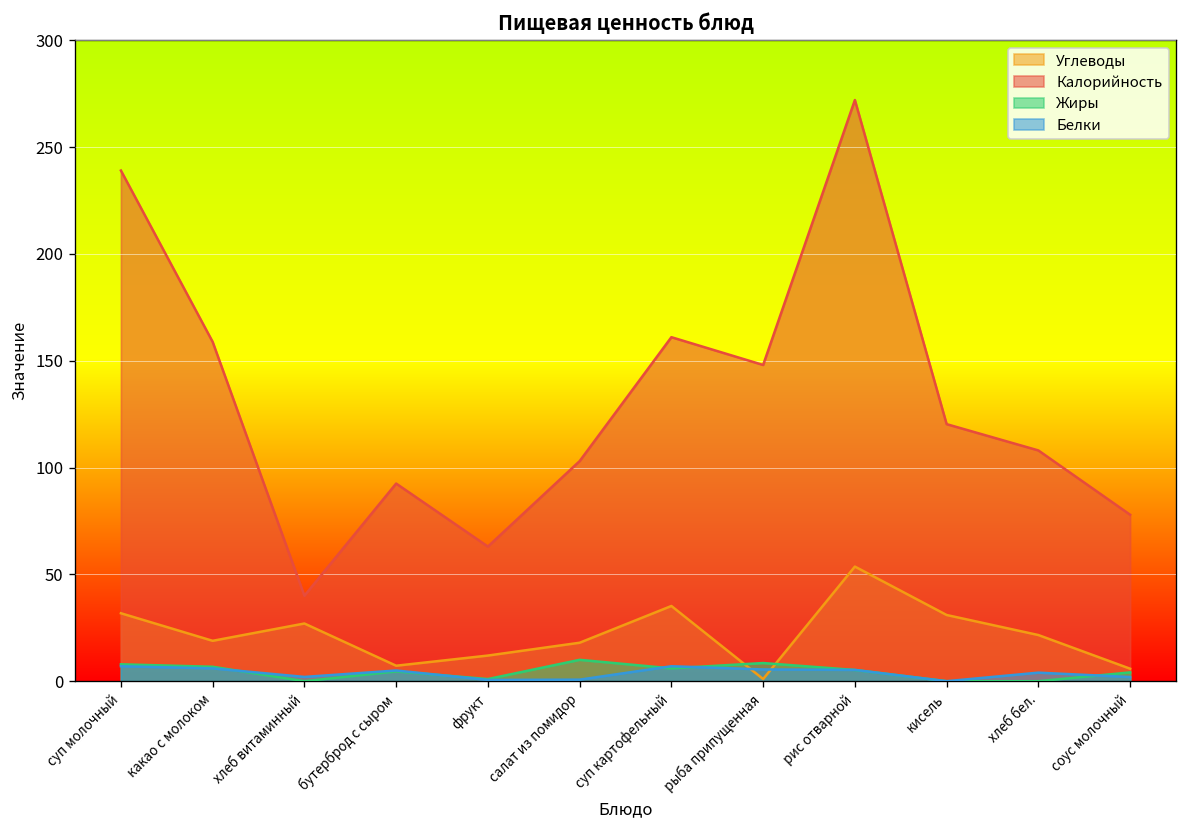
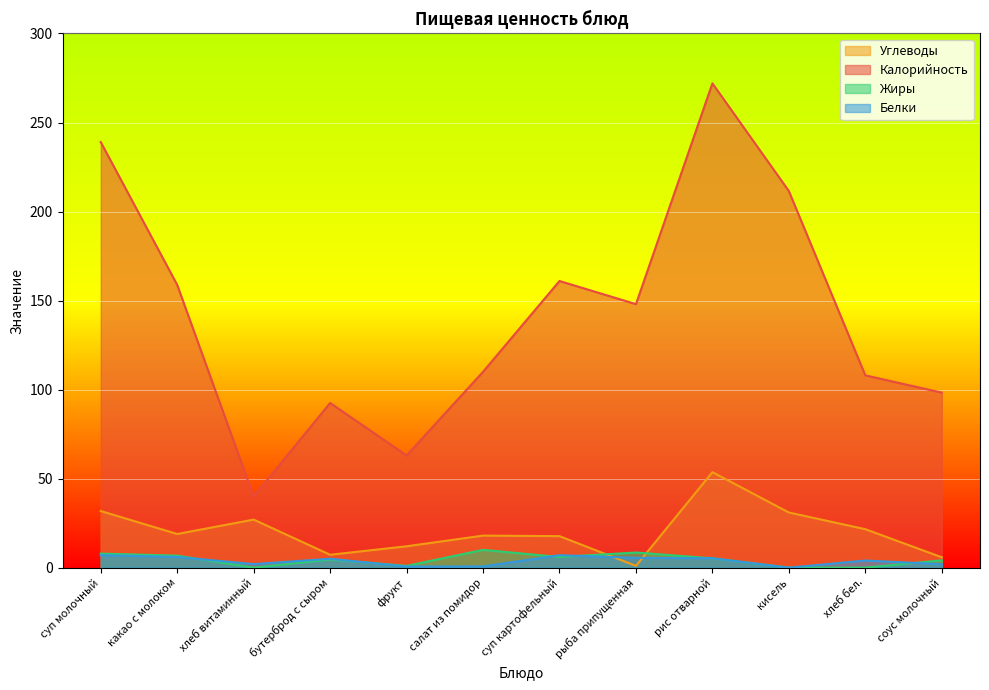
Калорийность, салат из помидор: 103 -> 110
Углеводы, суп картофельный: 35 -> 18
Калорийность, кисель: 120 -> 212
Калорийность, соус молочный: 78 -> 98
